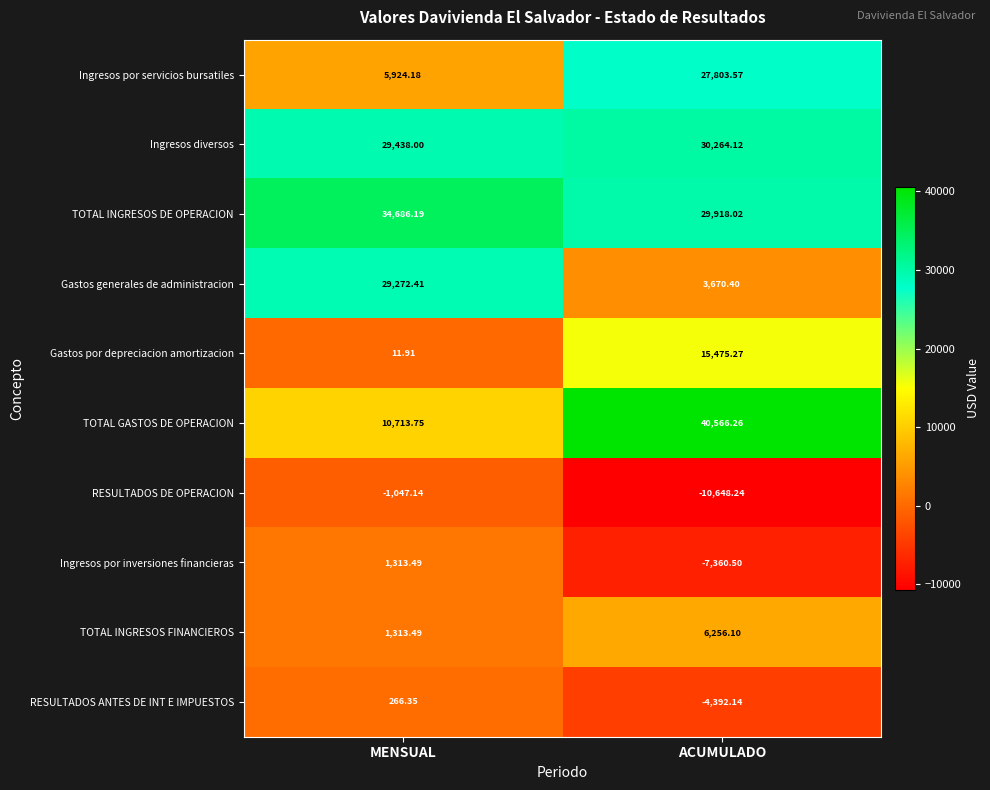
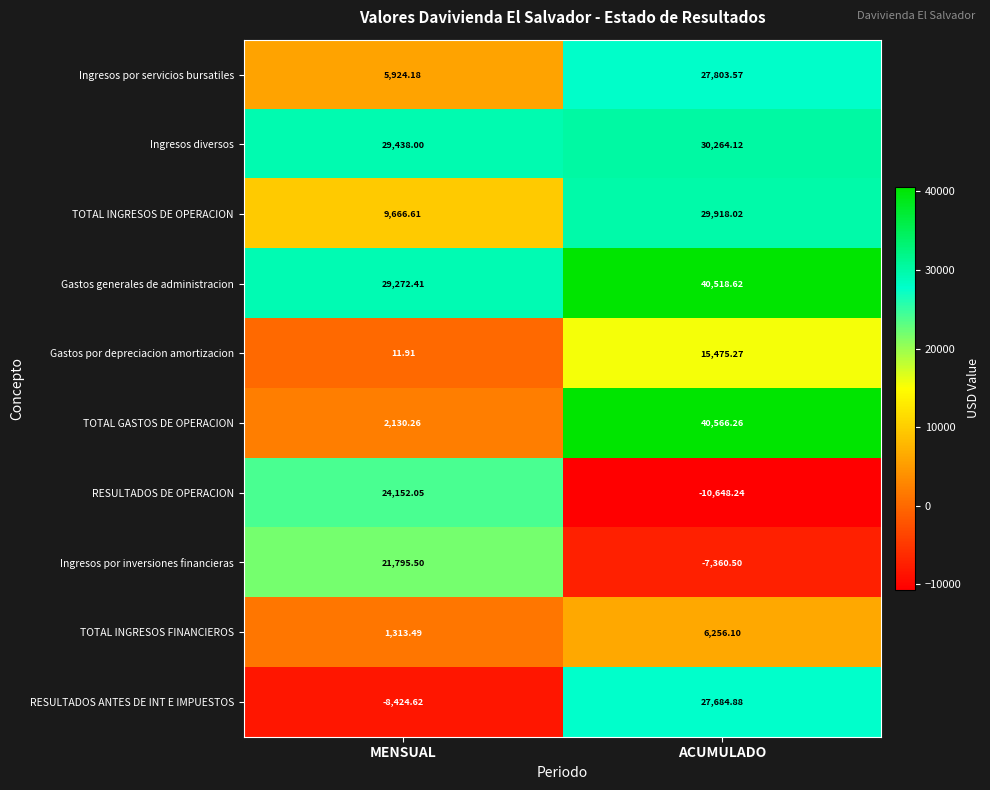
TOTAL INGRESOS DE OPERACION, MENSUAL: 34,686.19 -> 9,666.61
Gastos generales de administracion, ACUMULADO: 3,670.40 -> 40,518.62
TOTAL GASTOS DE OPERACION, MENSUAL: 10,713.75 -> 2,130.26
RESULTADOS DE OPERACION, MENSUAL: -1,047.14 -> 24,152.05
Ingresos por inversiones financieras, MENSUAL: 1,313.49 -> 21,795.50
RESULTADOS ANTES DE INT E IMPUESTOS, MENSUAL: 266.35 -> -8,424.62
RESULTADOS ANTES DE INT E IMPUESTOS, ACUMULADO: -4,392.14 -> 27,684.88
